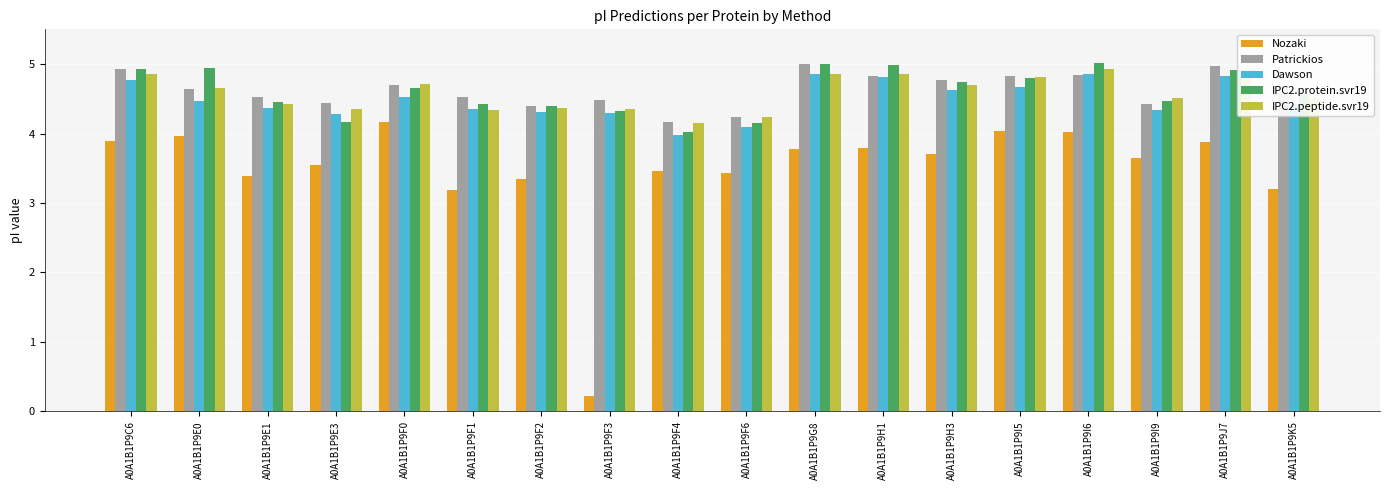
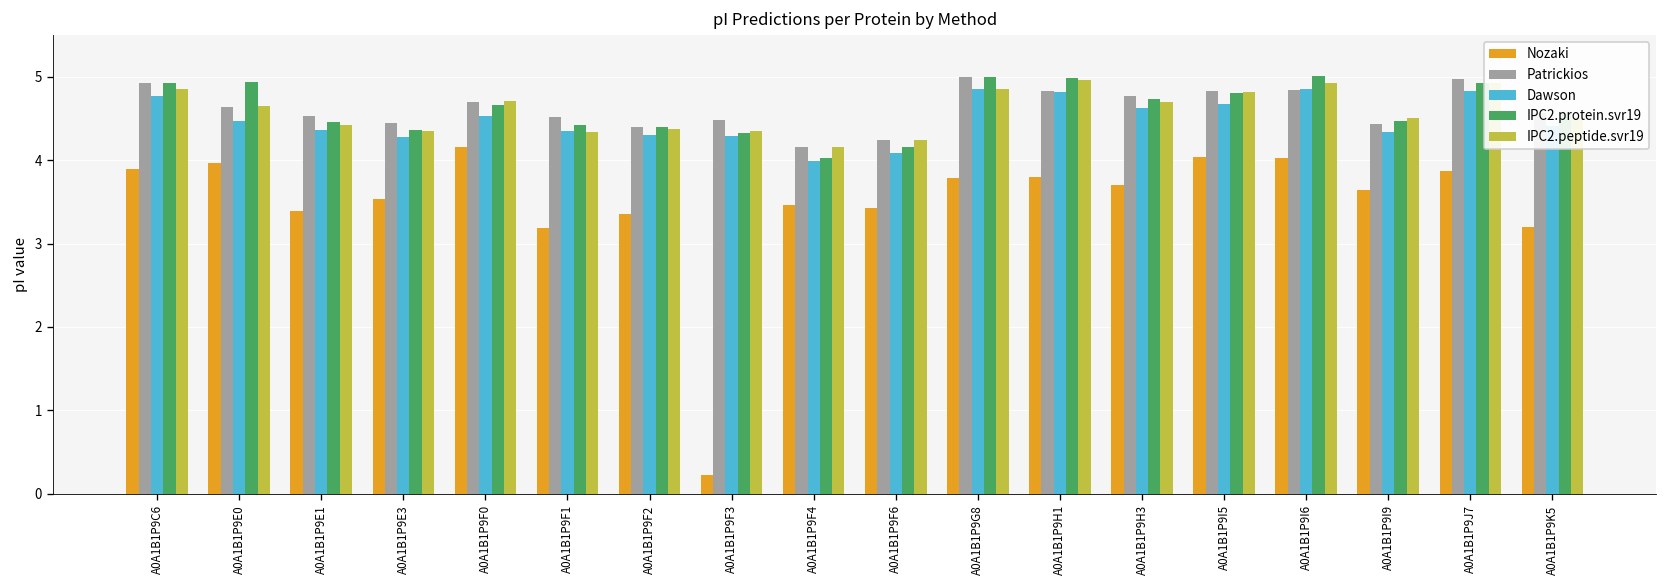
IPC2.protein.svr19, A0A1B1P9E3: 4.2 -> 4.4
IPC2.peptide.svr19, A0A1B1P9H1: 4.9 -> 5.0
